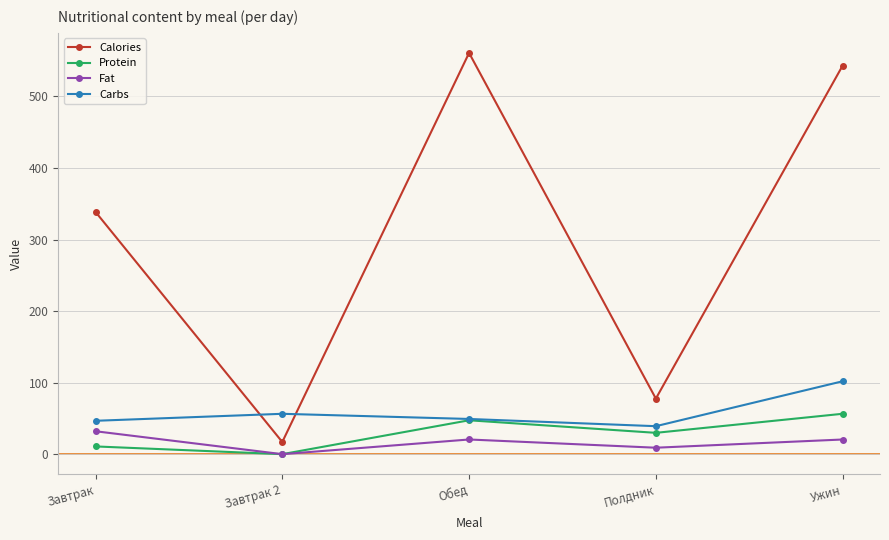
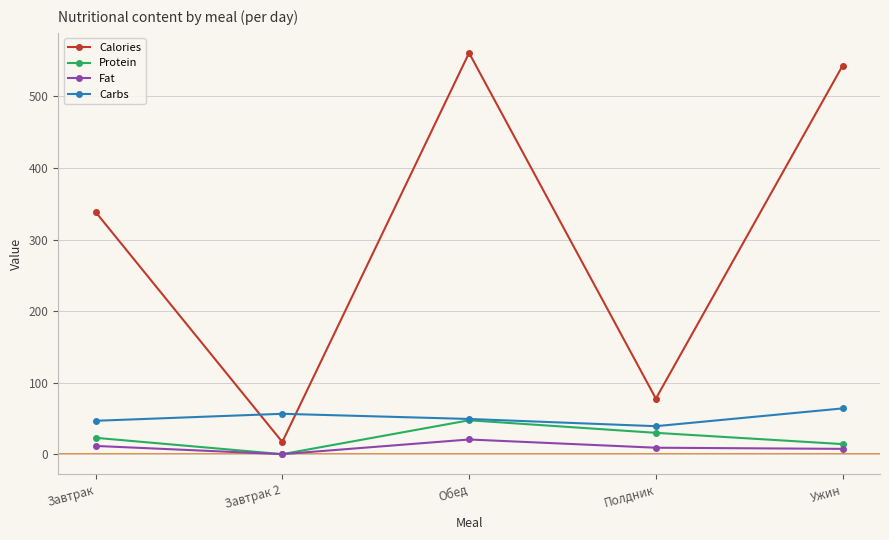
Protein, Завтрак: 10 -> 20
Fat, Завтрак: 30 -> 10
Protein, Ужин: 60 -> 10
Fat, Ужин: 20 -> 10
Carbs, Ужин: 100 -> 60
